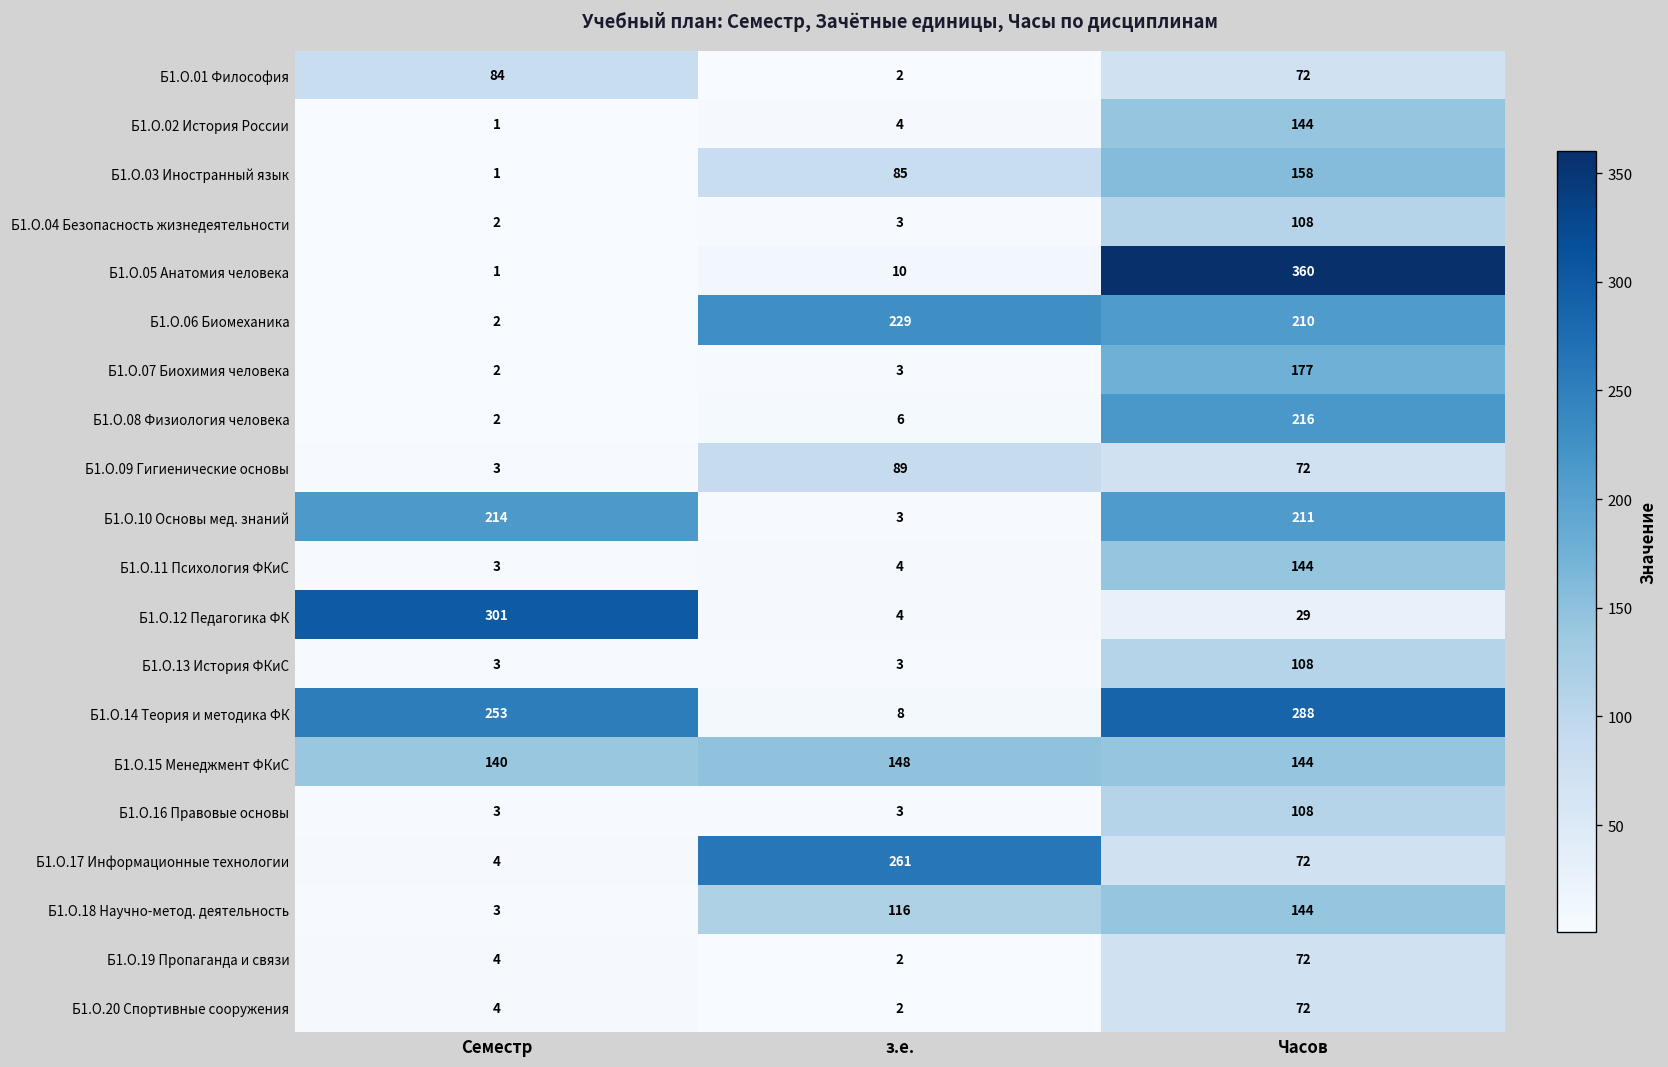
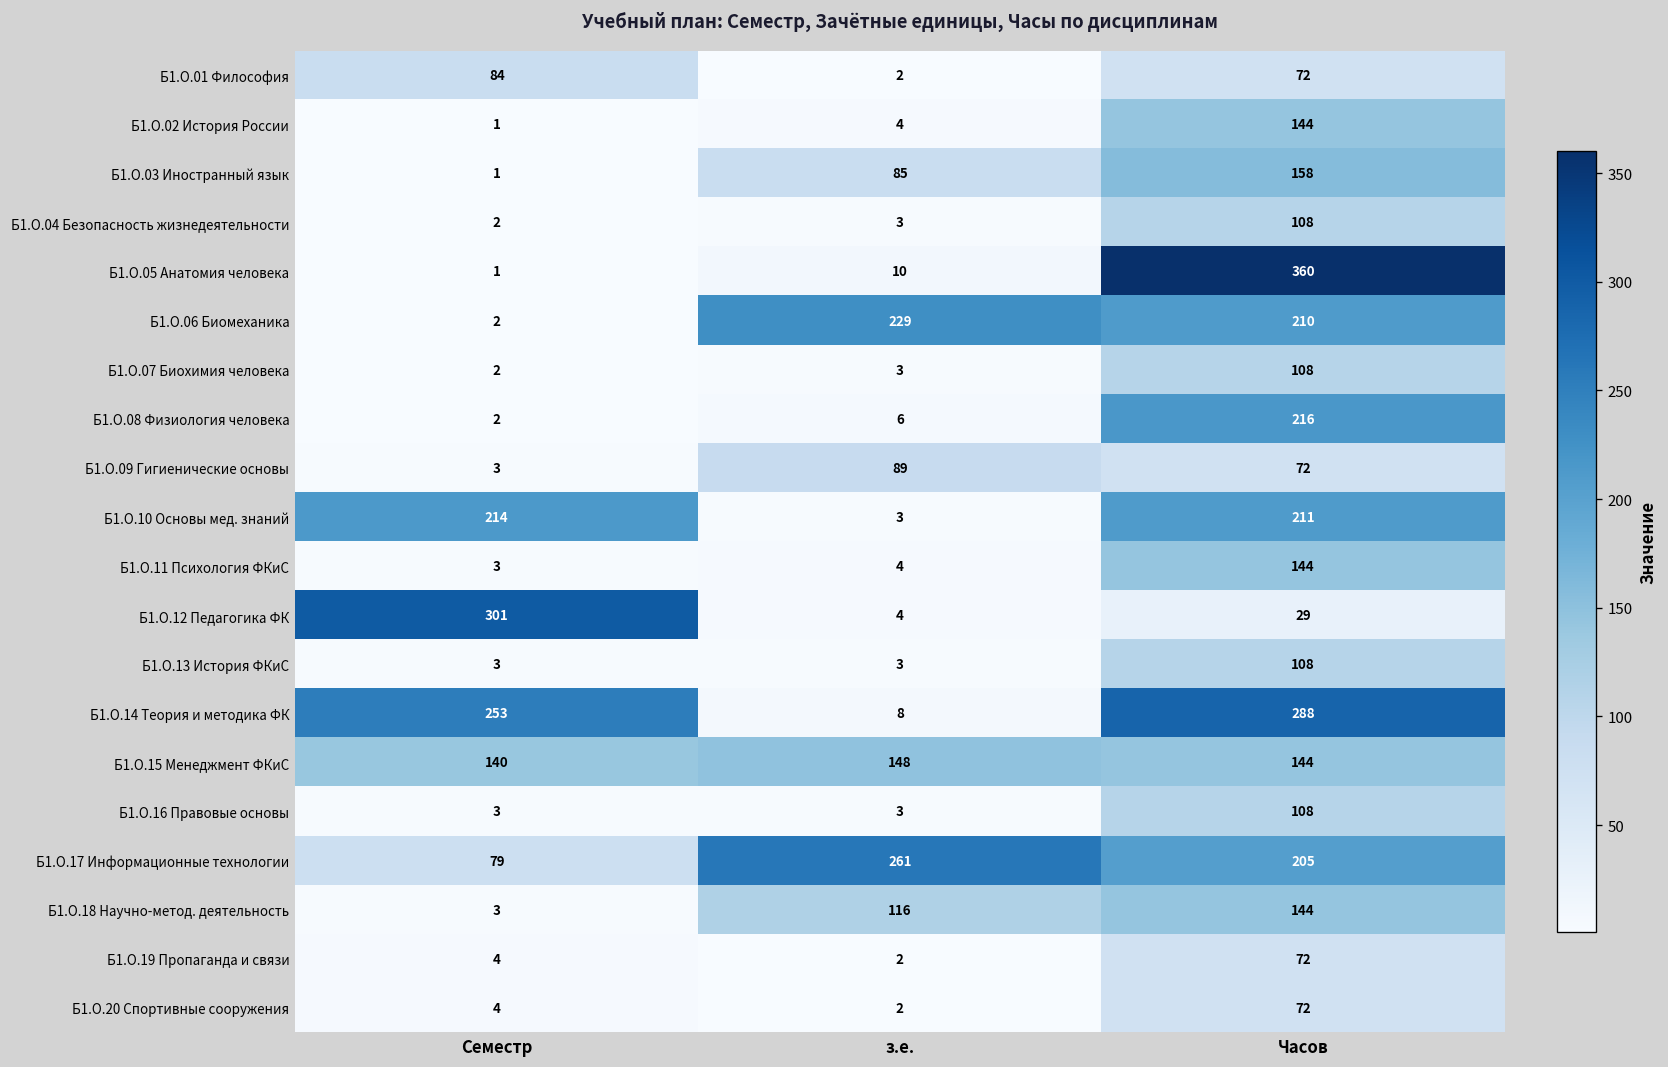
Б1.О.07 Биохимия человека, Часов: 177 -> 108
Б1.О.17 Информационные технологии, Семестр: 4 -> 79
Б1.О.17 Информационные технологии, Часов: 72 -> 205
